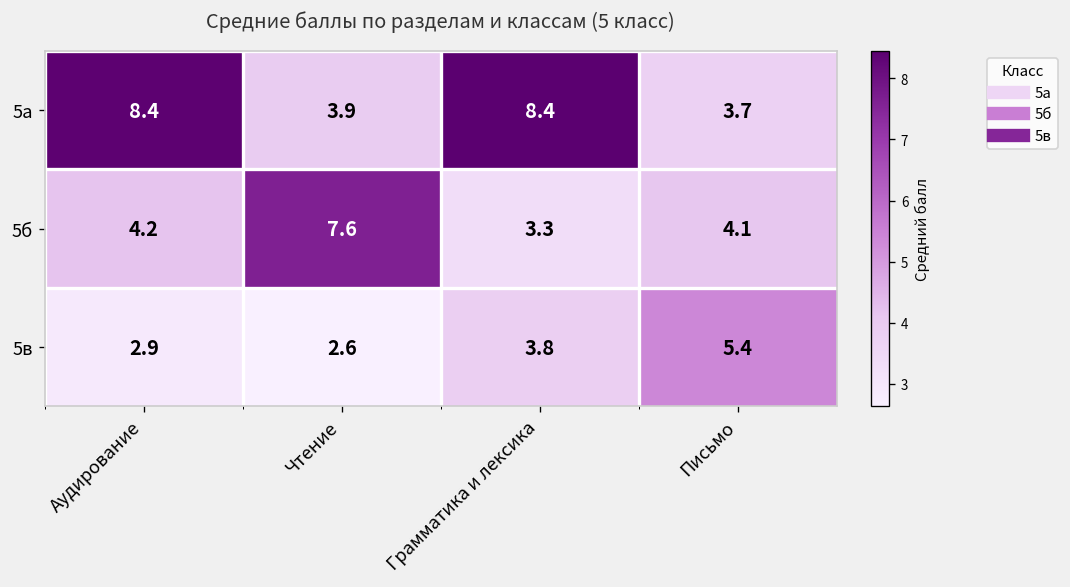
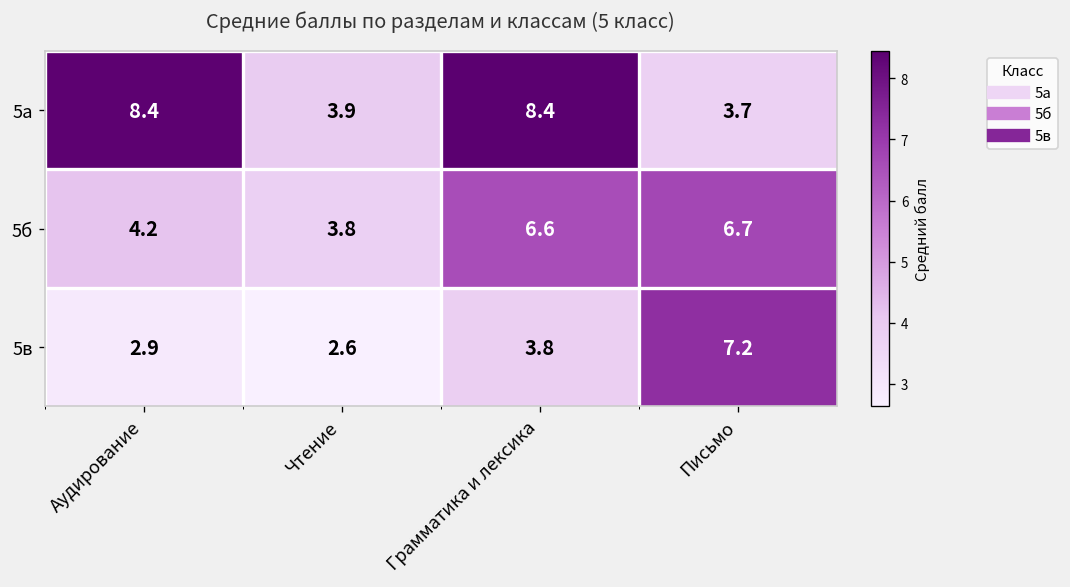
5б, Чтение: 7.6 -> 3.8
5б, Грамматика и лексика: 3.3 -> 6.6
5б, Письмо: 4.1 -> 6.7
5в, Письмо: 5.4 -> 7.2
